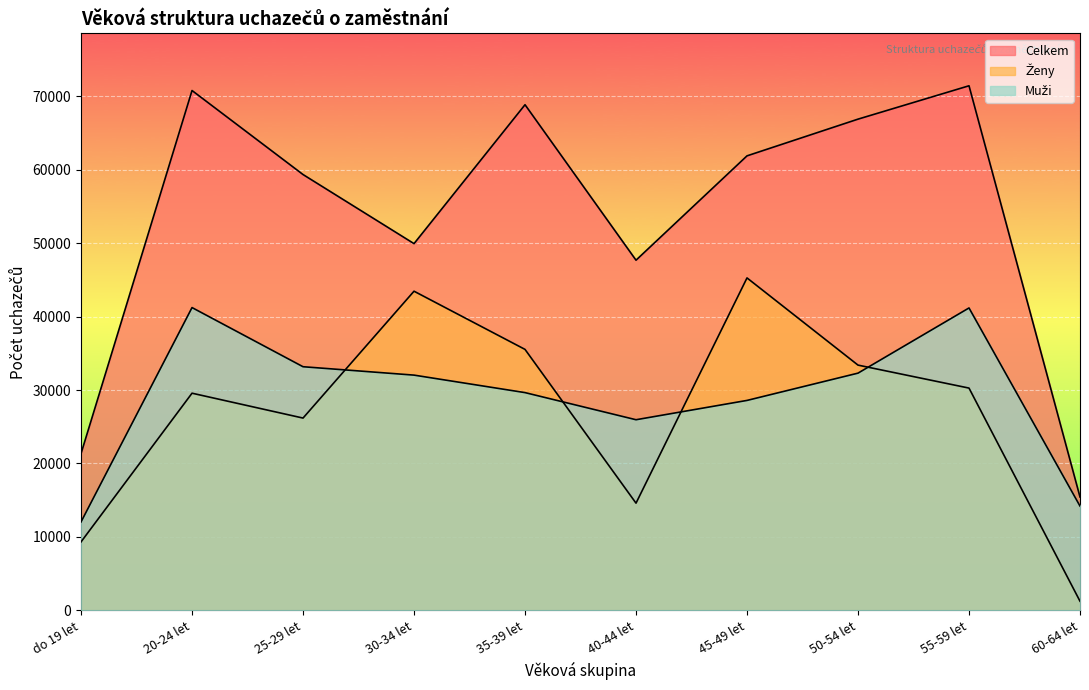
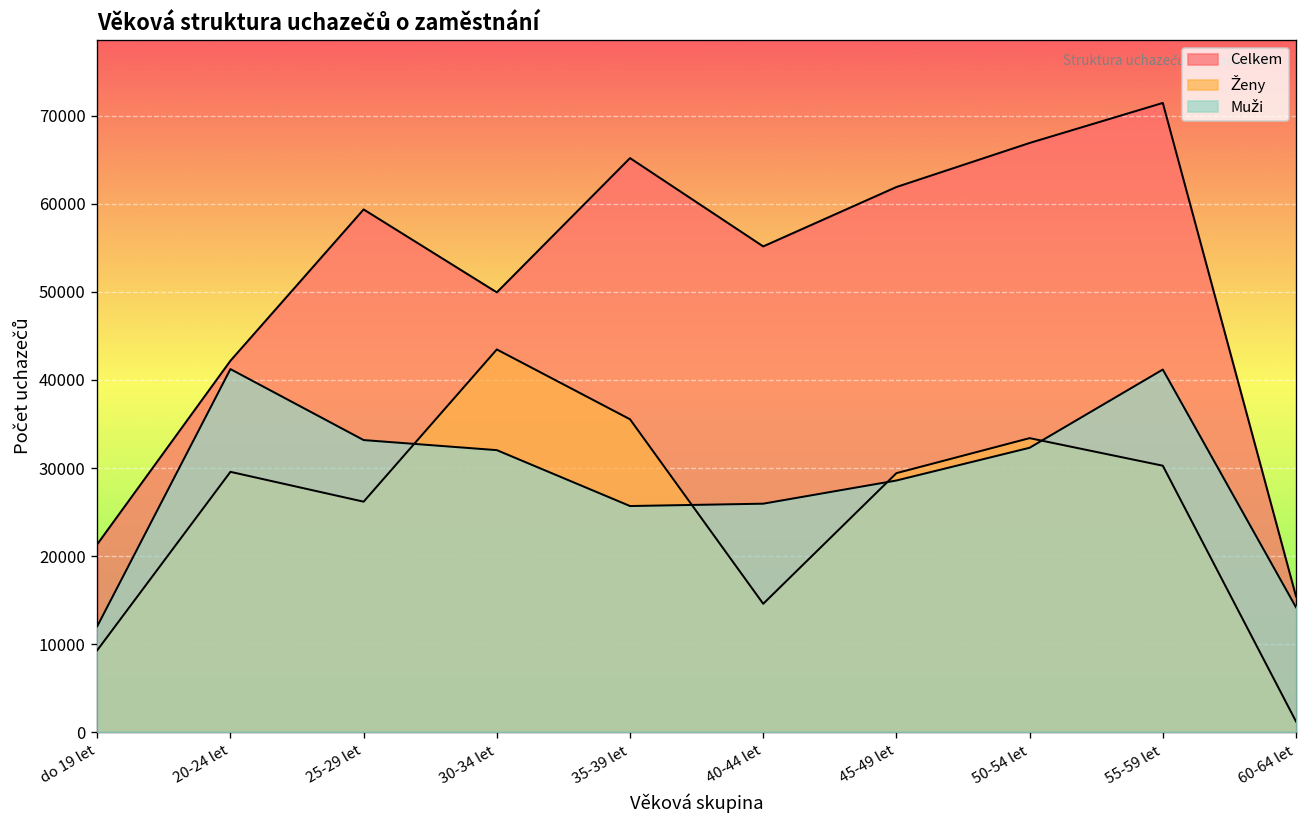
Celkem, 20-24 let: 71000 -> 42000
Celkem, 35-39 let: 69000 -> 65000
Muži, 35-39 let: 30000 -> 26000
Celkem, 40-44 let: 48000 -> 55000
Ženy, 45-49 let: 45000 -> 29000
